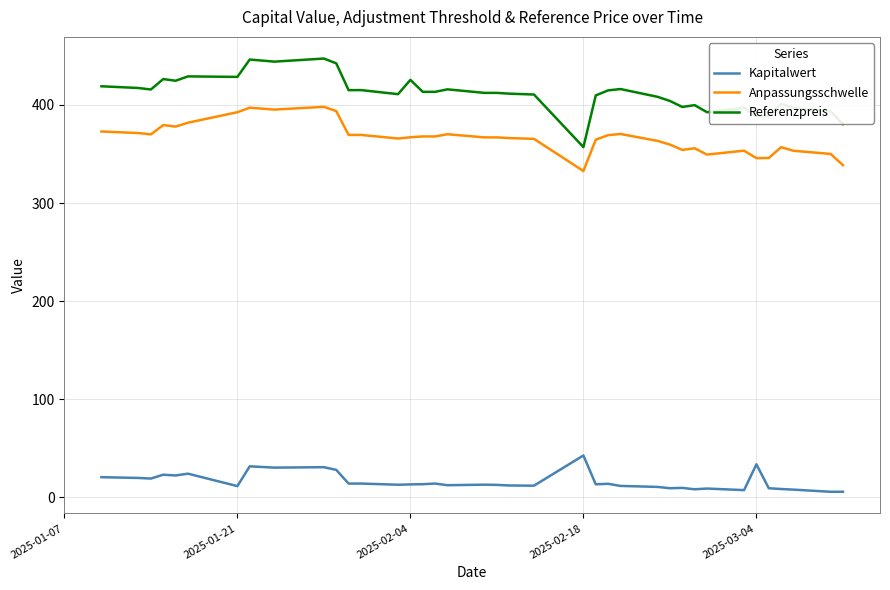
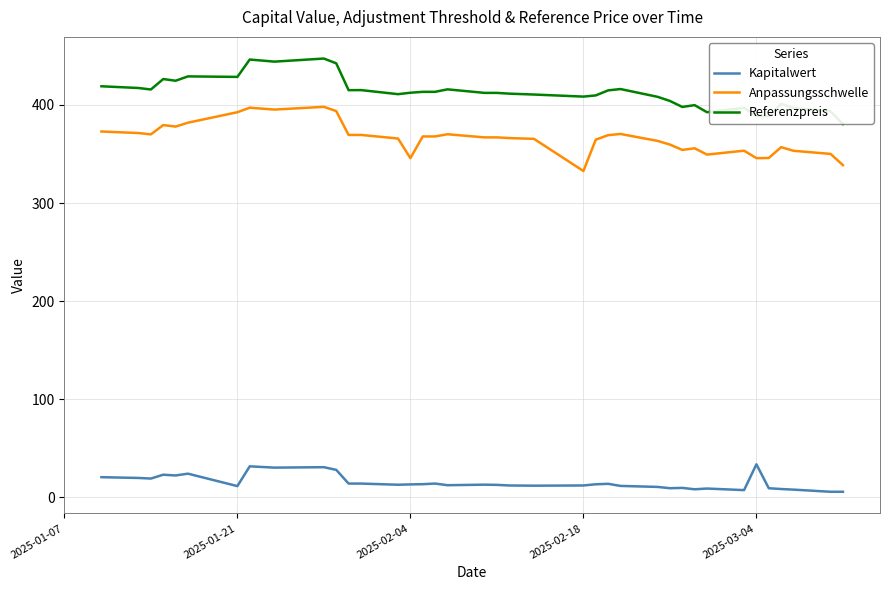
Anpassungsschwelle, 2025-02-04: 370 -> 350
Referenzpreis, 2025-02-04: 430 -> 410
Kapitalwert, 2025-02-18: 40 -> 10
Referenzpreis, 2025-02-18: 360 -> 410
